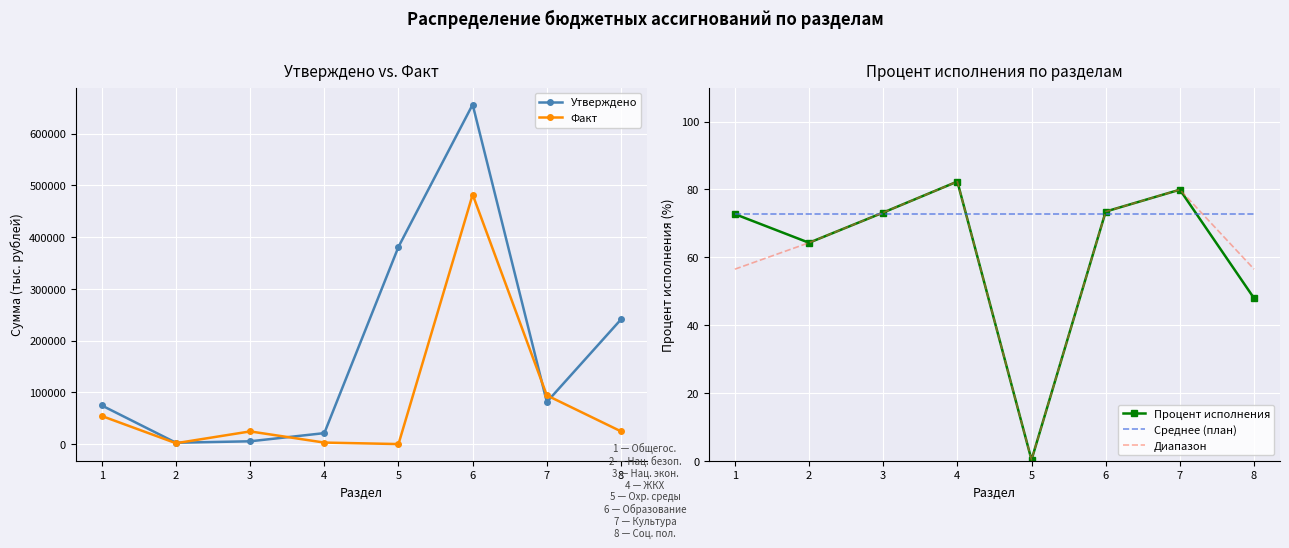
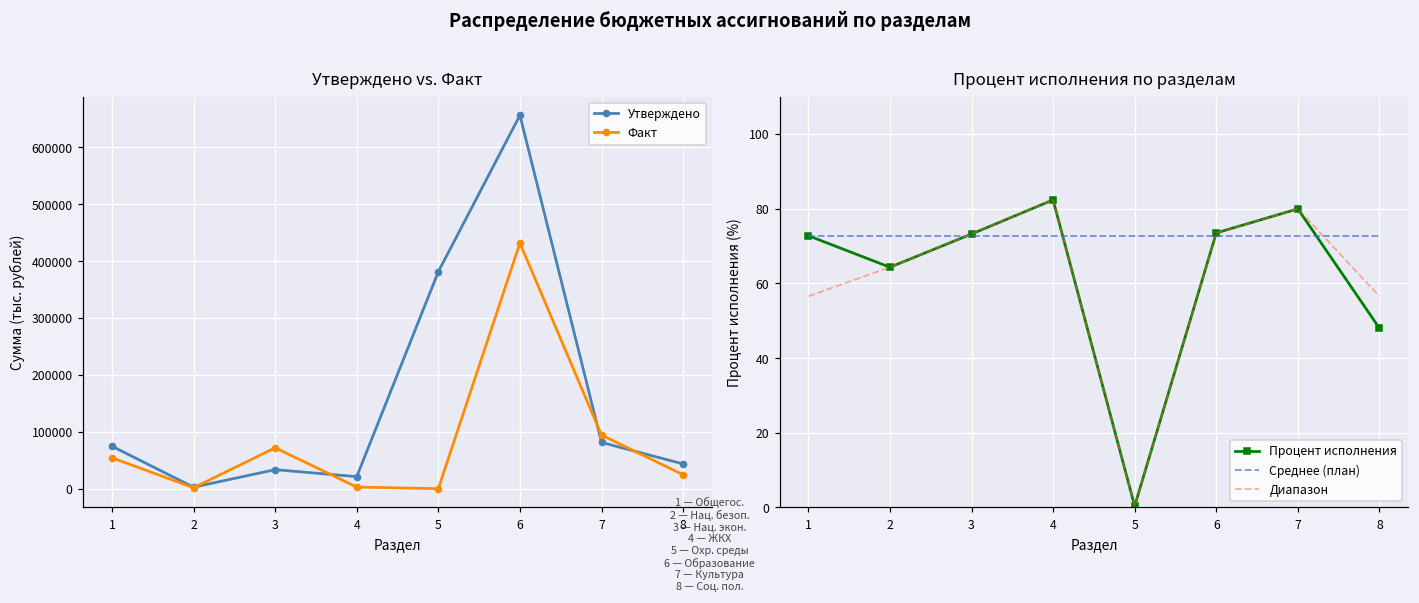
Утверждено vs. Факт, Утверждено, 3: 10000 -> 30000
Утверждено vs. Факт, Факт, 3: 20000 -> 70000
Утверждено vs. Факт, Факт, 6: 480000 -> 430000
Утверждено vs. Факт, Утверждено, 8: 240000 -> 40000
